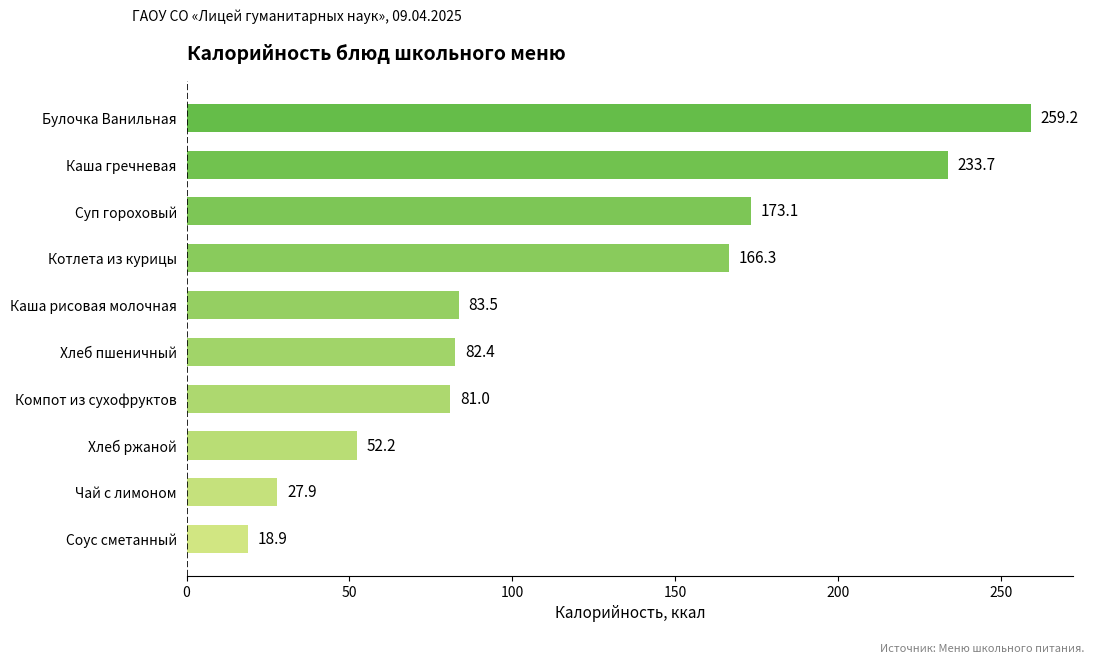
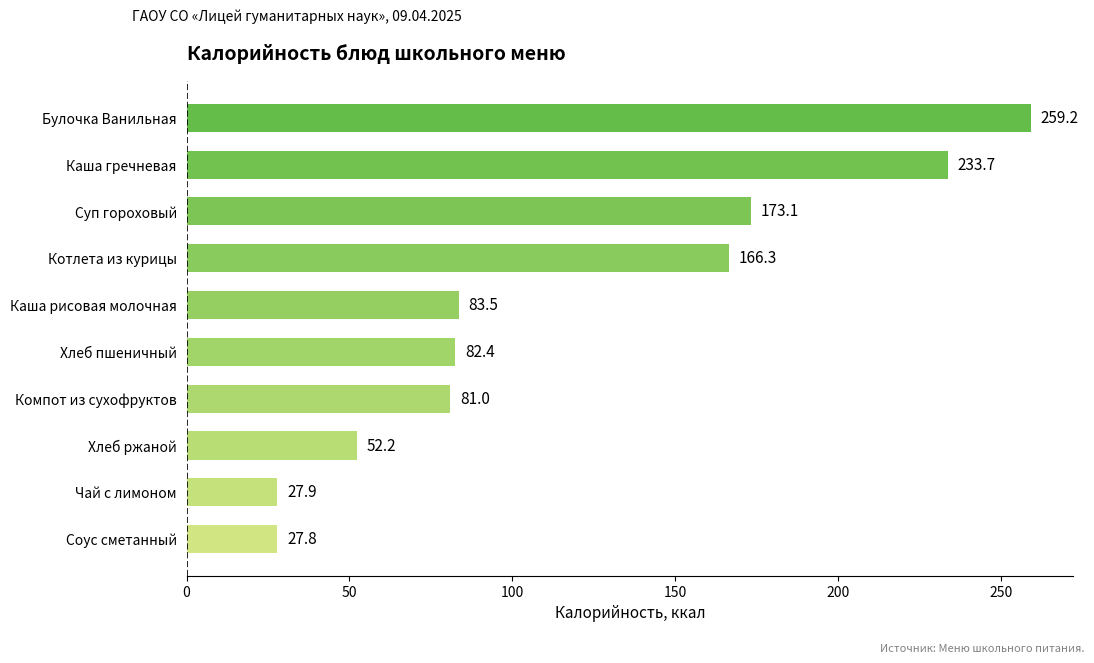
Соус сметанный: 18.9 -> 27.8
